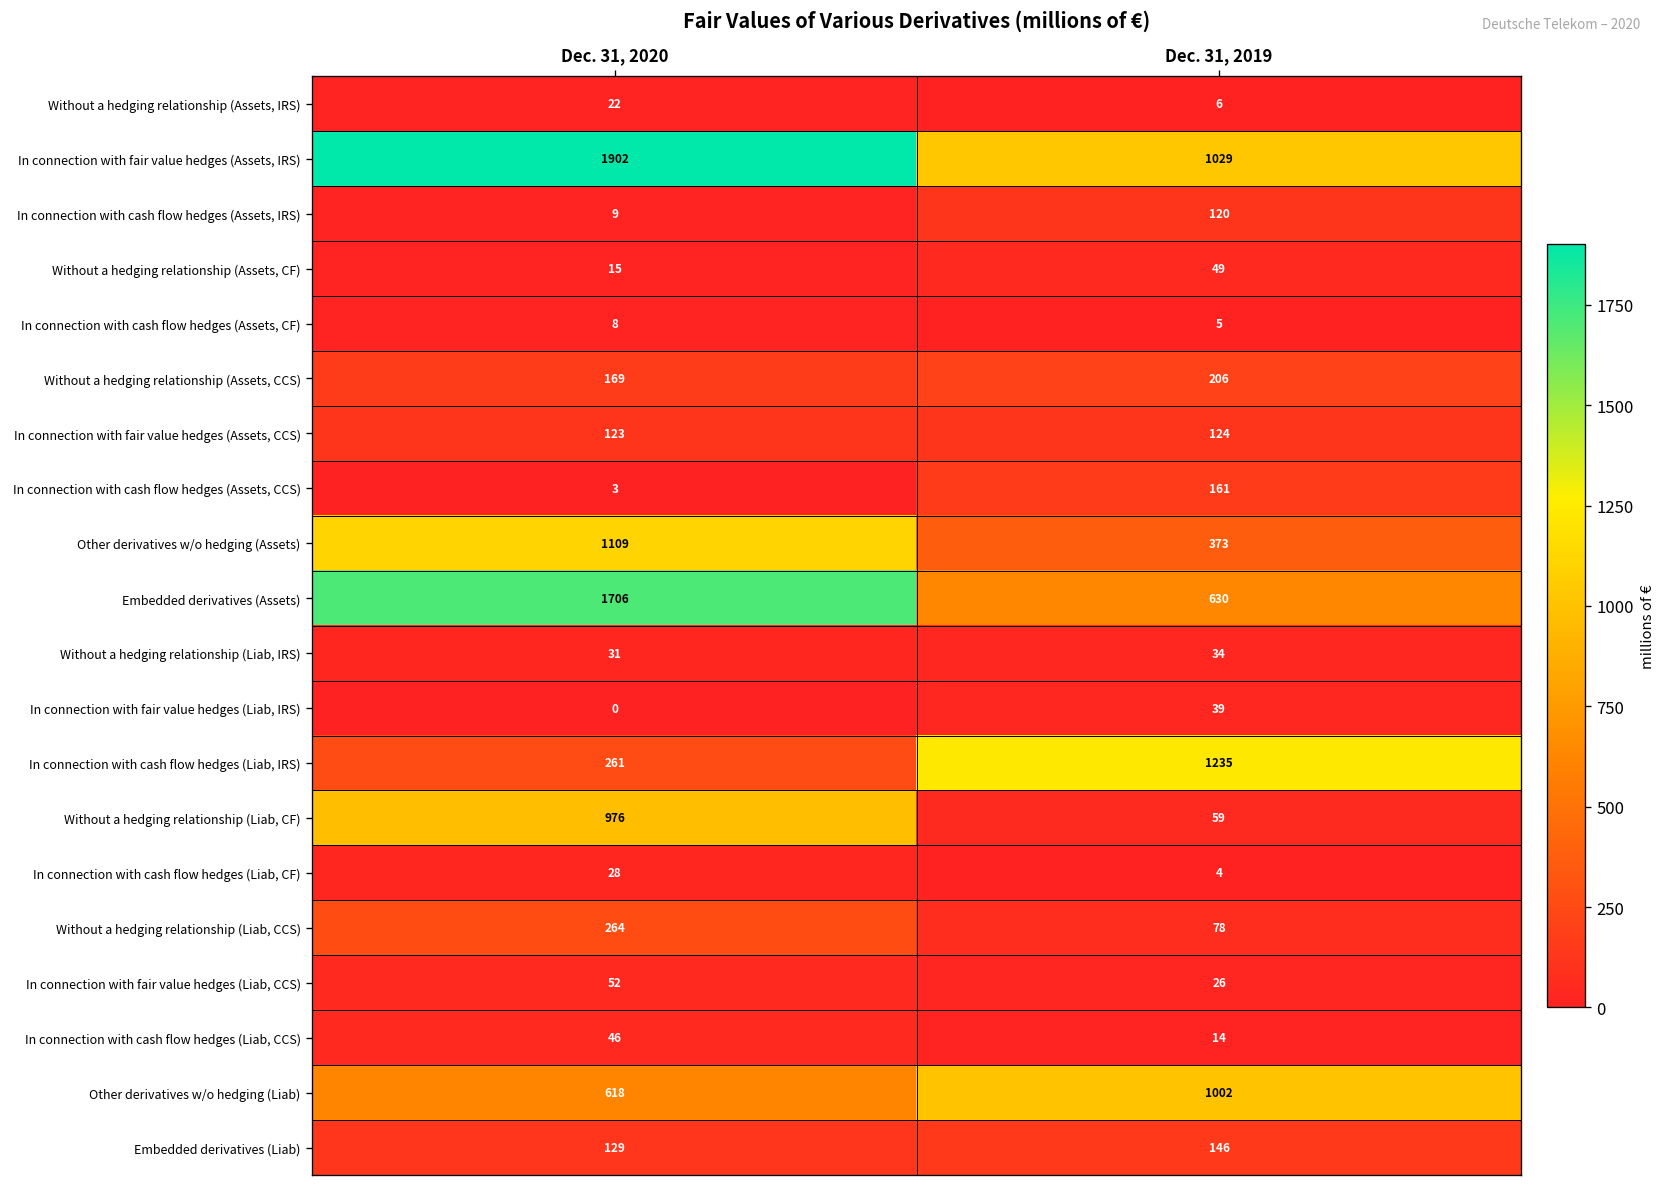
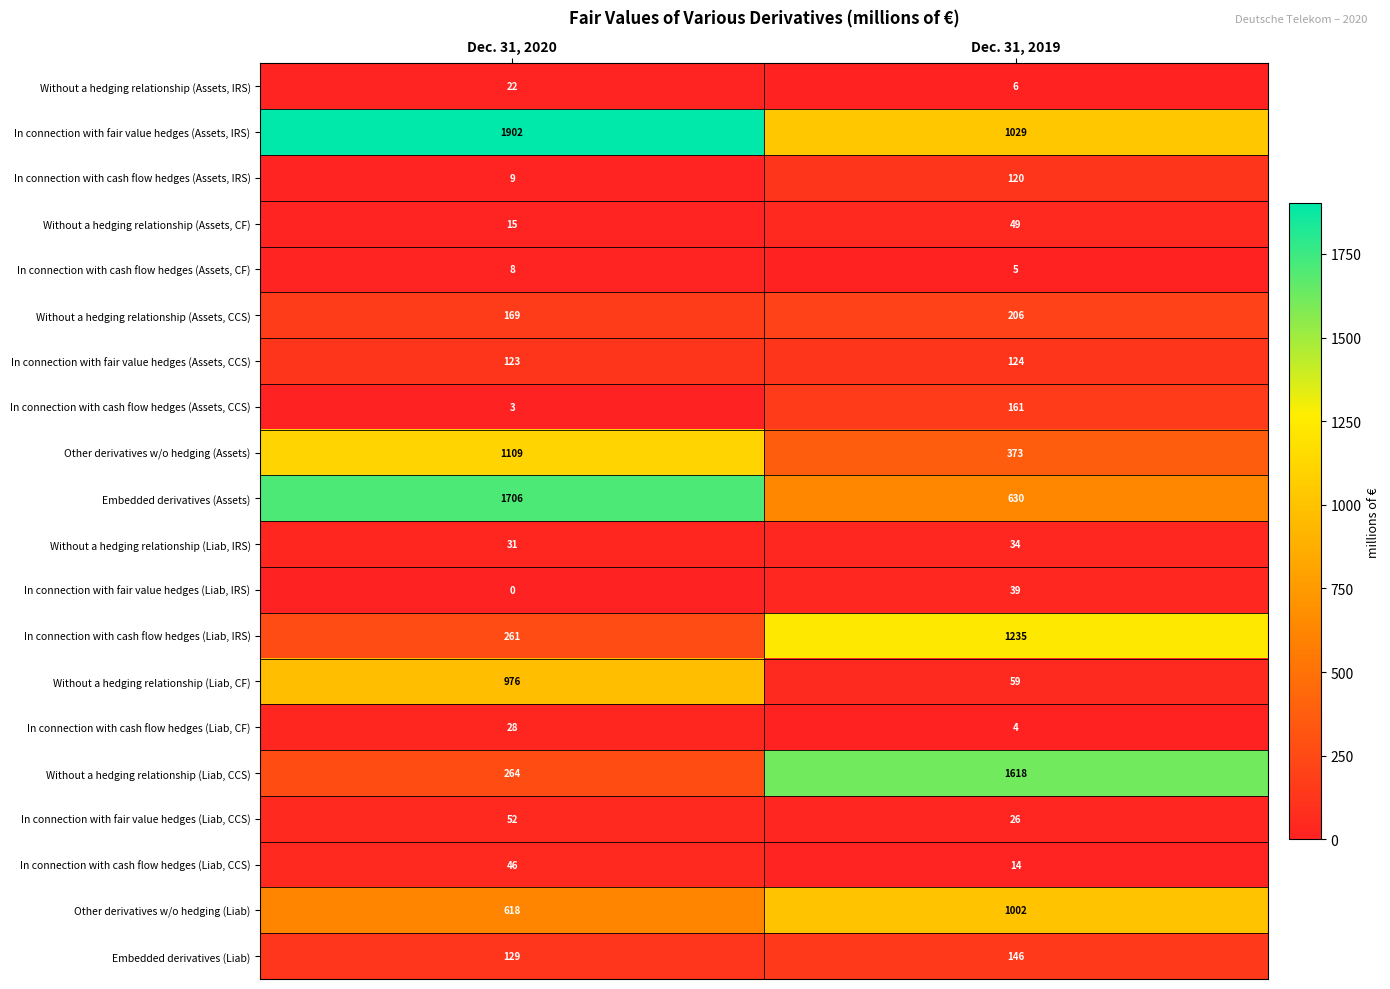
Without a hedging relationship (Liab, CCS), Dec. 31, 2019: 78 -> 1618
